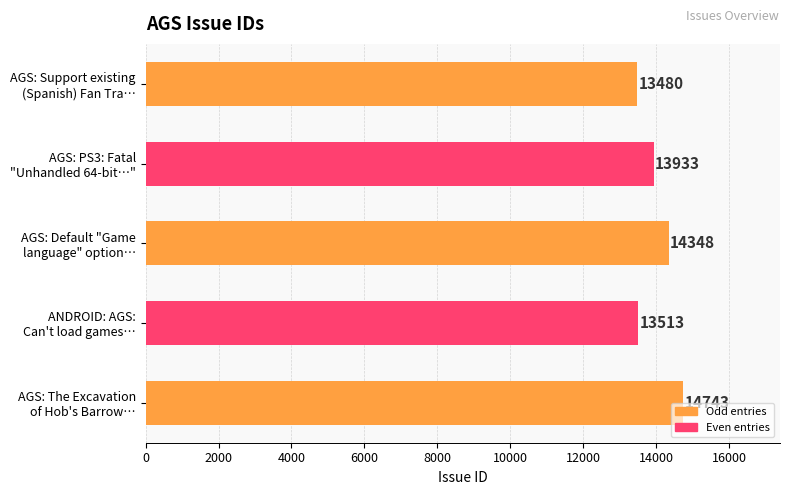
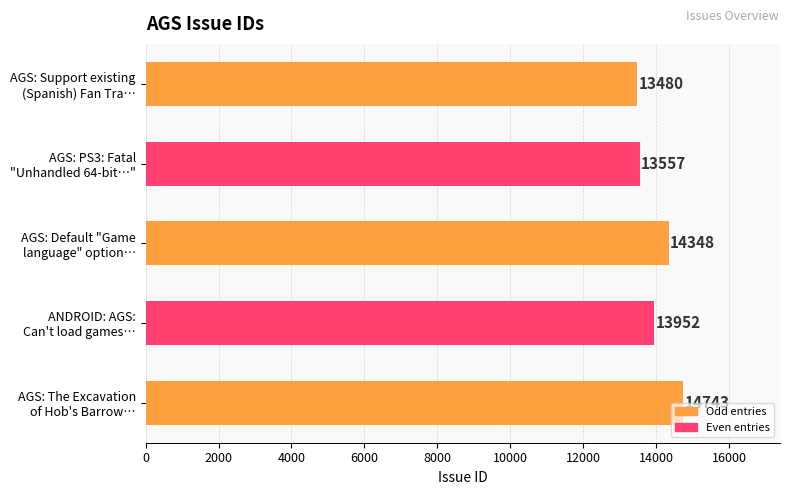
AGS: PS3: Fatal "Unhandled 64-bit…": 13933 -> 13557
ANDROID: AGS: Can't load games…: 13513 -> 13952
